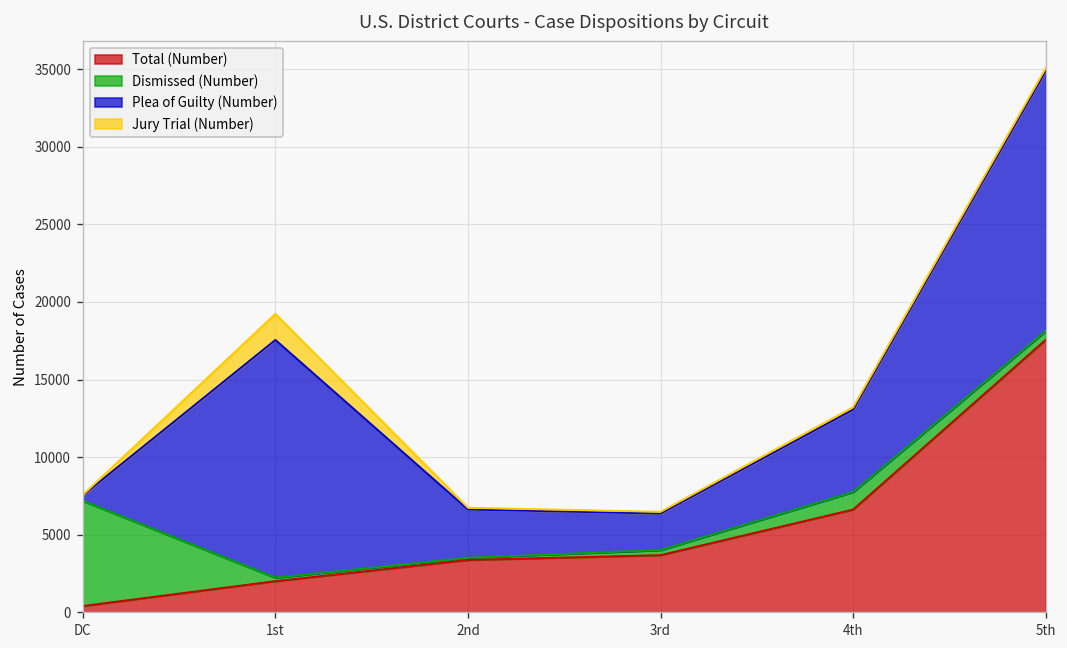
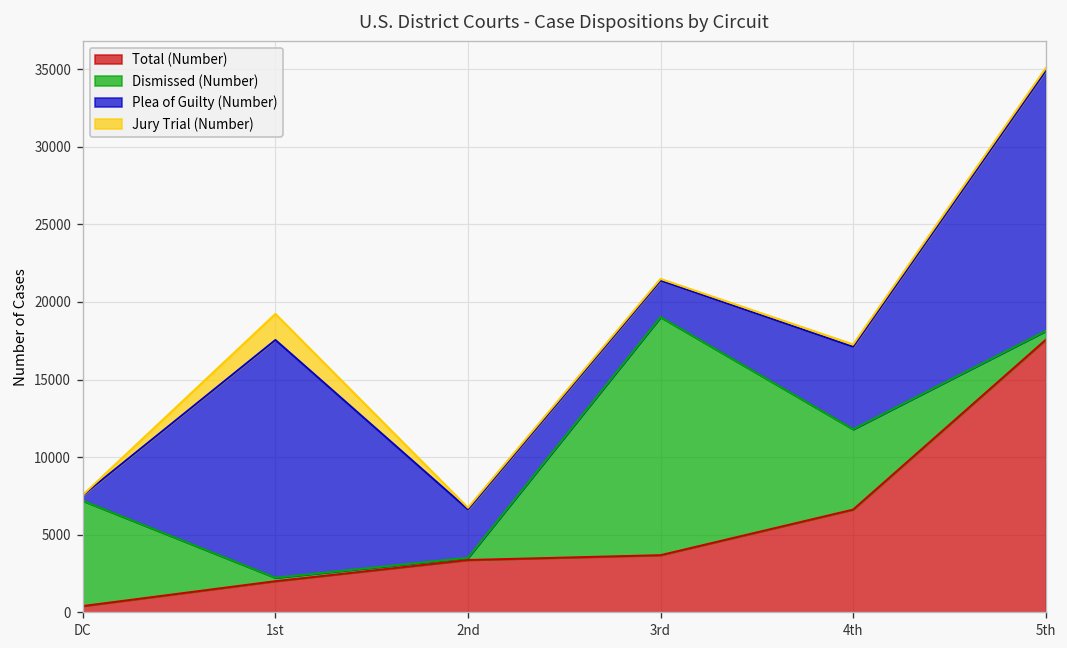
Dismissed (Number), 3rd: 300 -> 15300
Dismissed (Number), 4th: 1100 -> 5200
